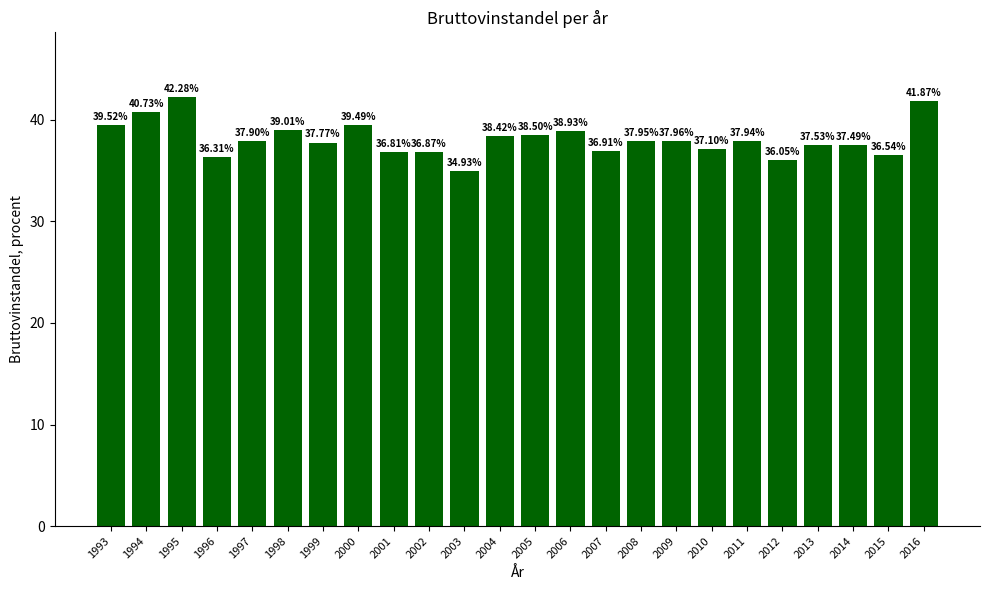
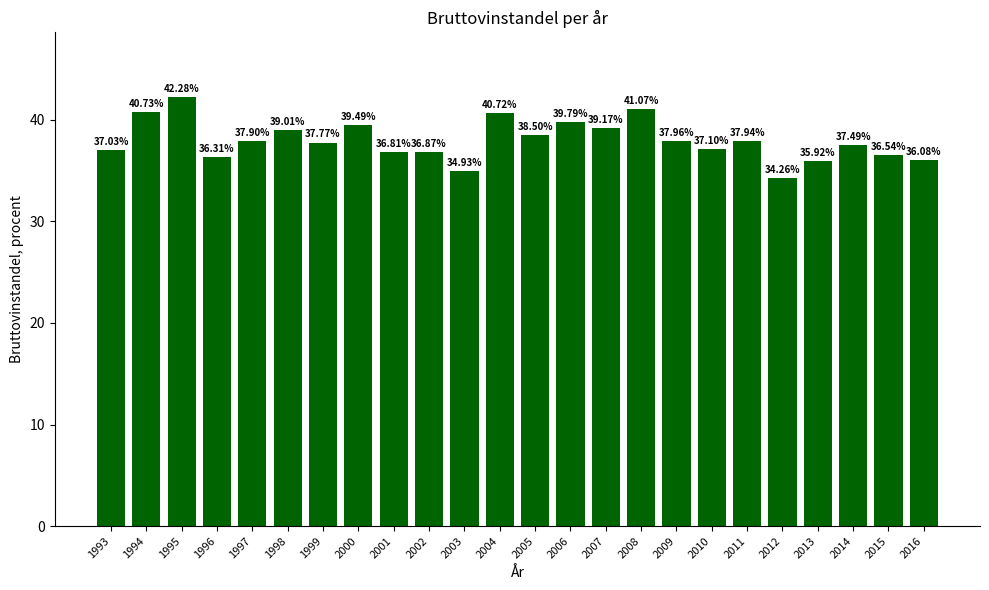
1993: 39.52% -> 37.03%
2004: 38.42% -> 40.72%
2006: 38.93% -> 39.79%
2007: 36.91% -> 39.17%
2008: 37.95% -> 41.07%
2012: 36.05% -> 34.26%
2013: 37.53% -> 35.92%
2016: 41.87% -> 36.08%
